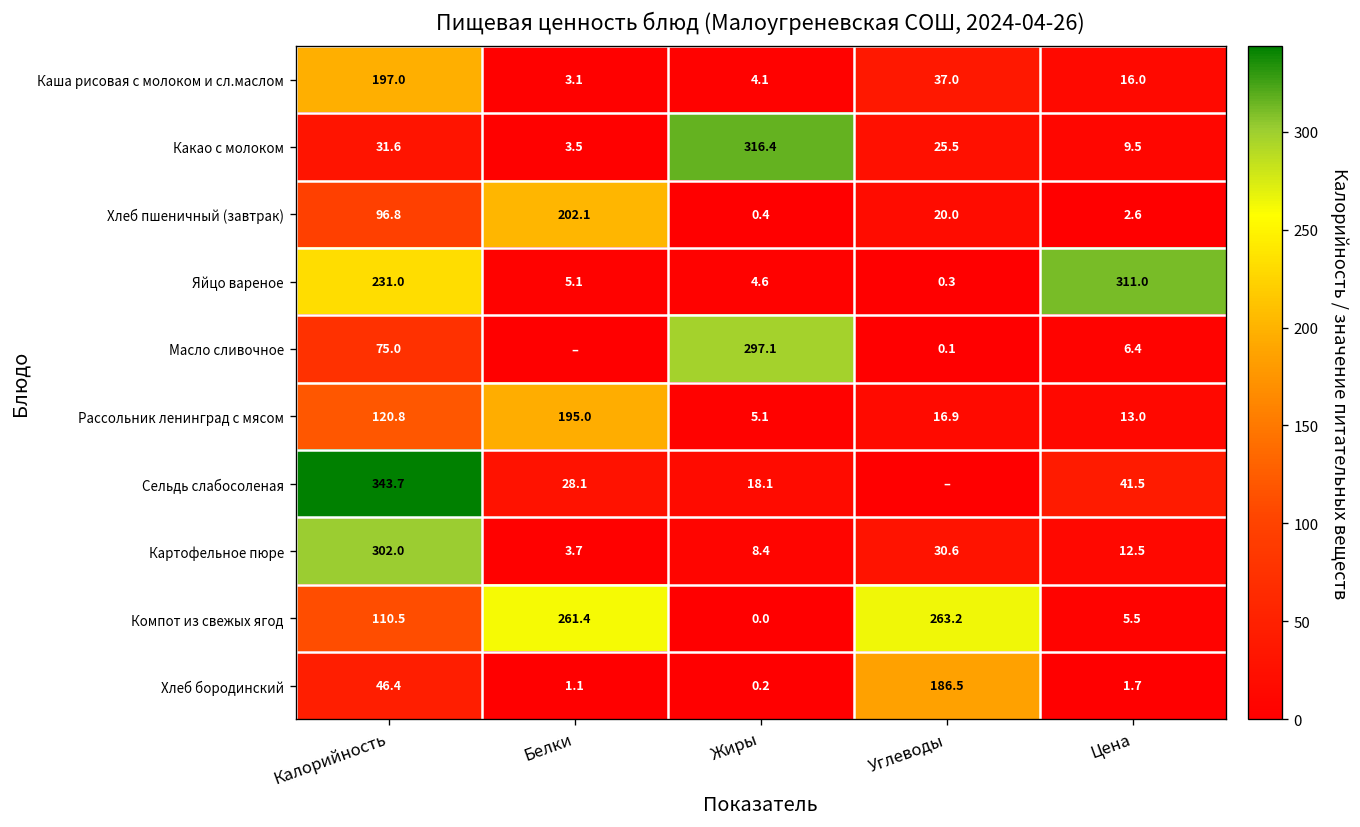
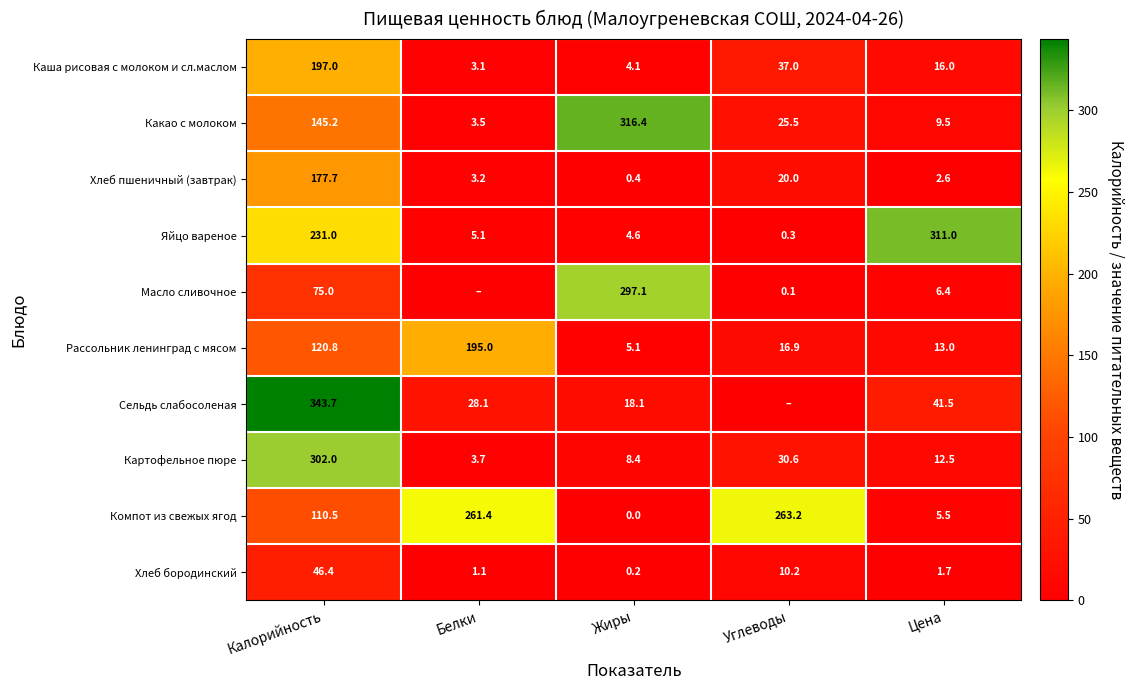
Какао с молоком, Калорийность: 31.6 -> 145.2
Хлеб пшеничный (завтрак), Калорийность: 96.8 -> 177.7
Хлеб пшеничный (завтрак), Белки: 202.1 -> 3.2
Хлеб бородинский, Углеводы: 186.5 -> 10.2
